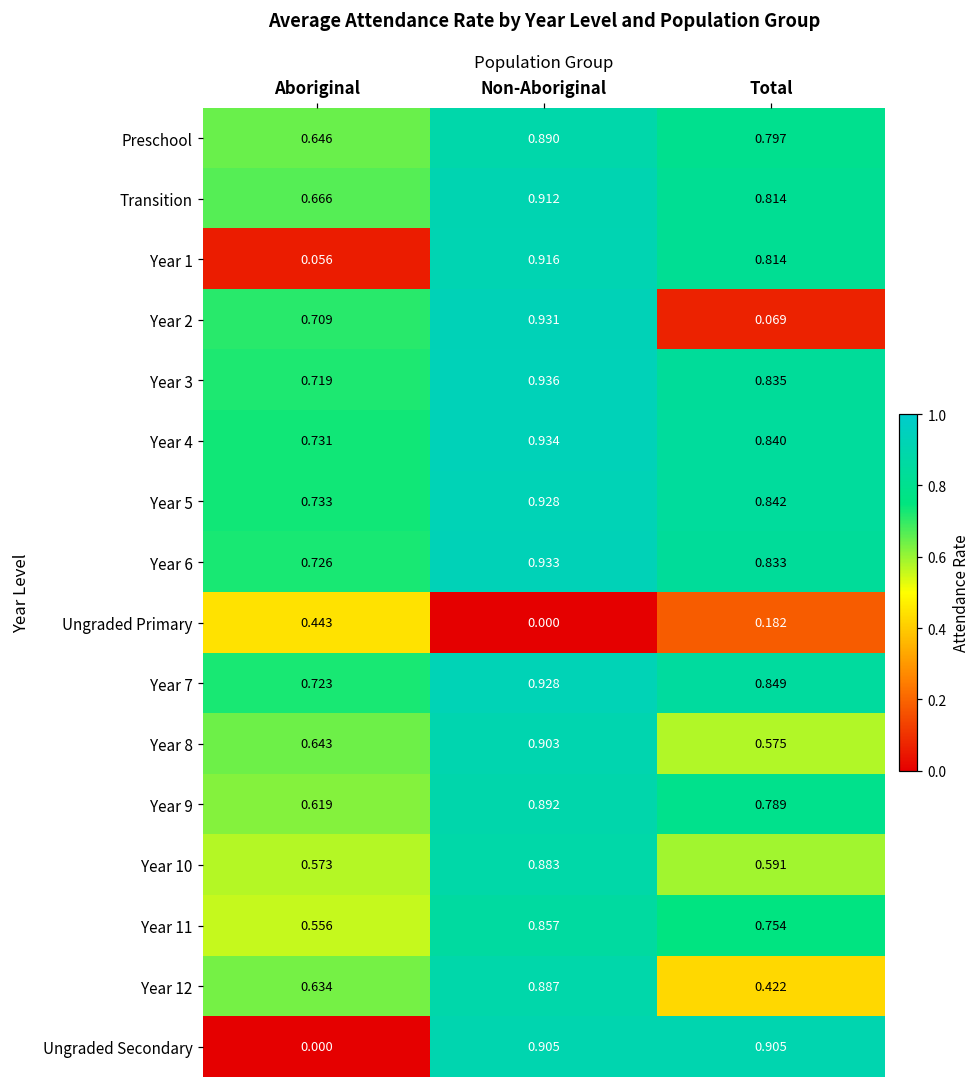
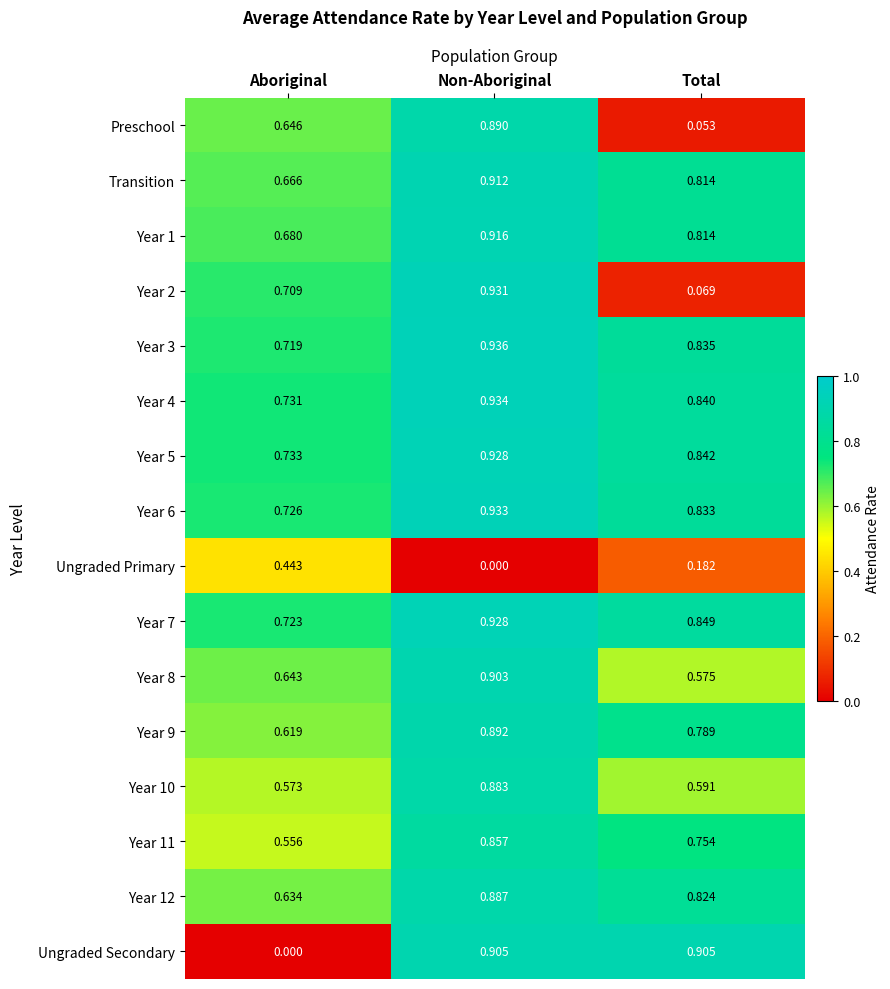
Preschool, Total: 0.797 -> 0.053
Year 1, Aboriginal: 0.056 -> 0.680
Year 12, Total: 0.422 -> 0.824
